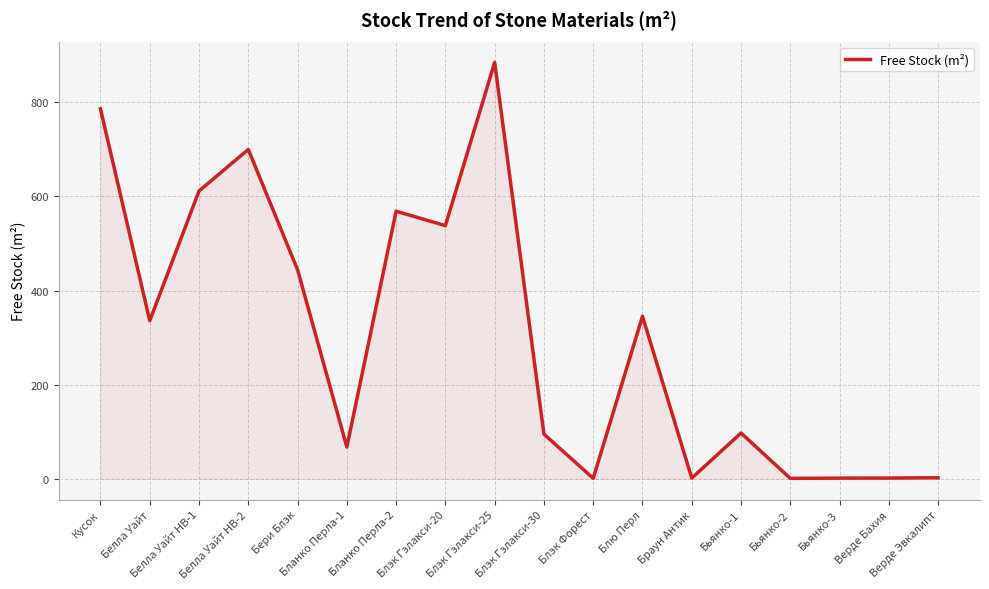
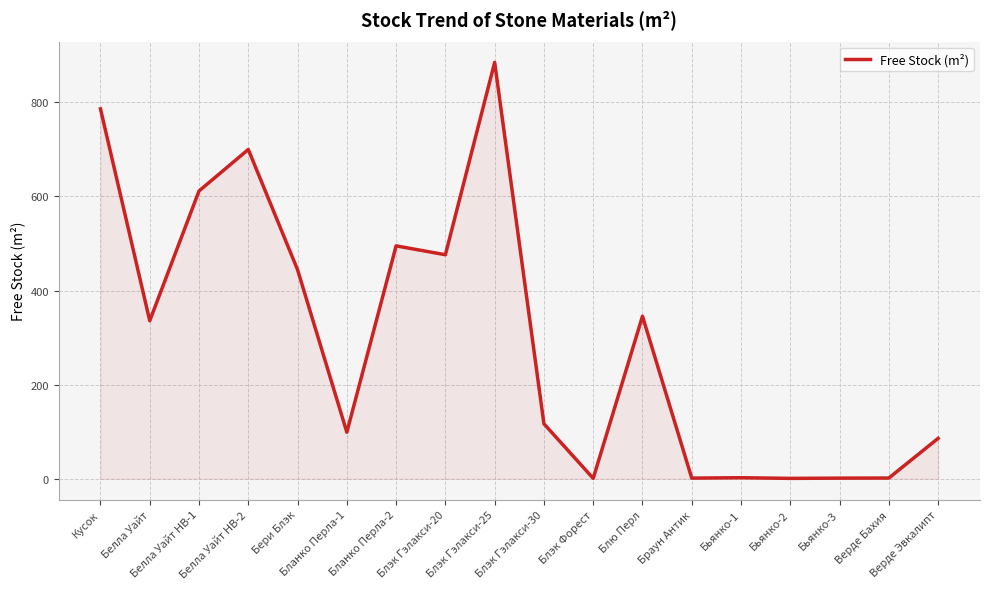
Бланко Перла-1: 70 -> 100
Бланко Перла-2: 570 -> 500
Блэк Гэлакси-20: 540 -> 480
Блэк Гэлакси-30: 100 -> 120
Бьянко-1: 100 -> 0
Верде Эвкалипт: 0 -> 90
